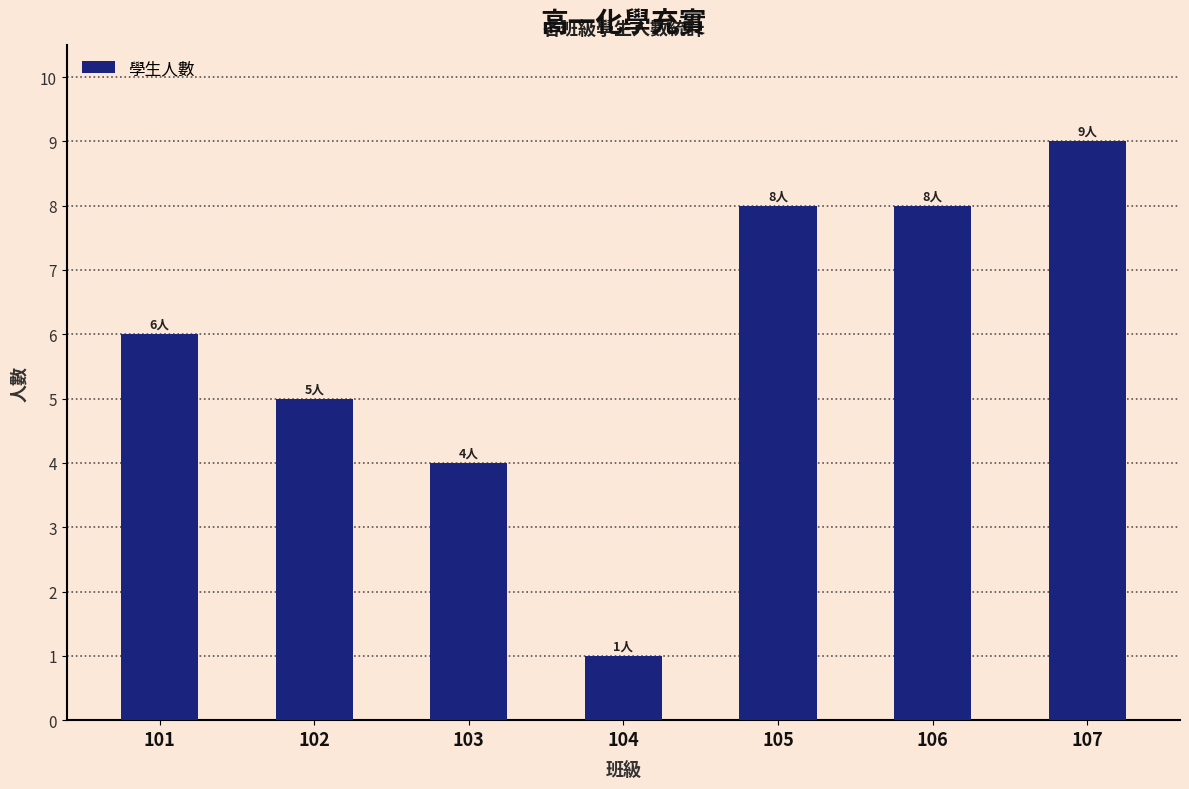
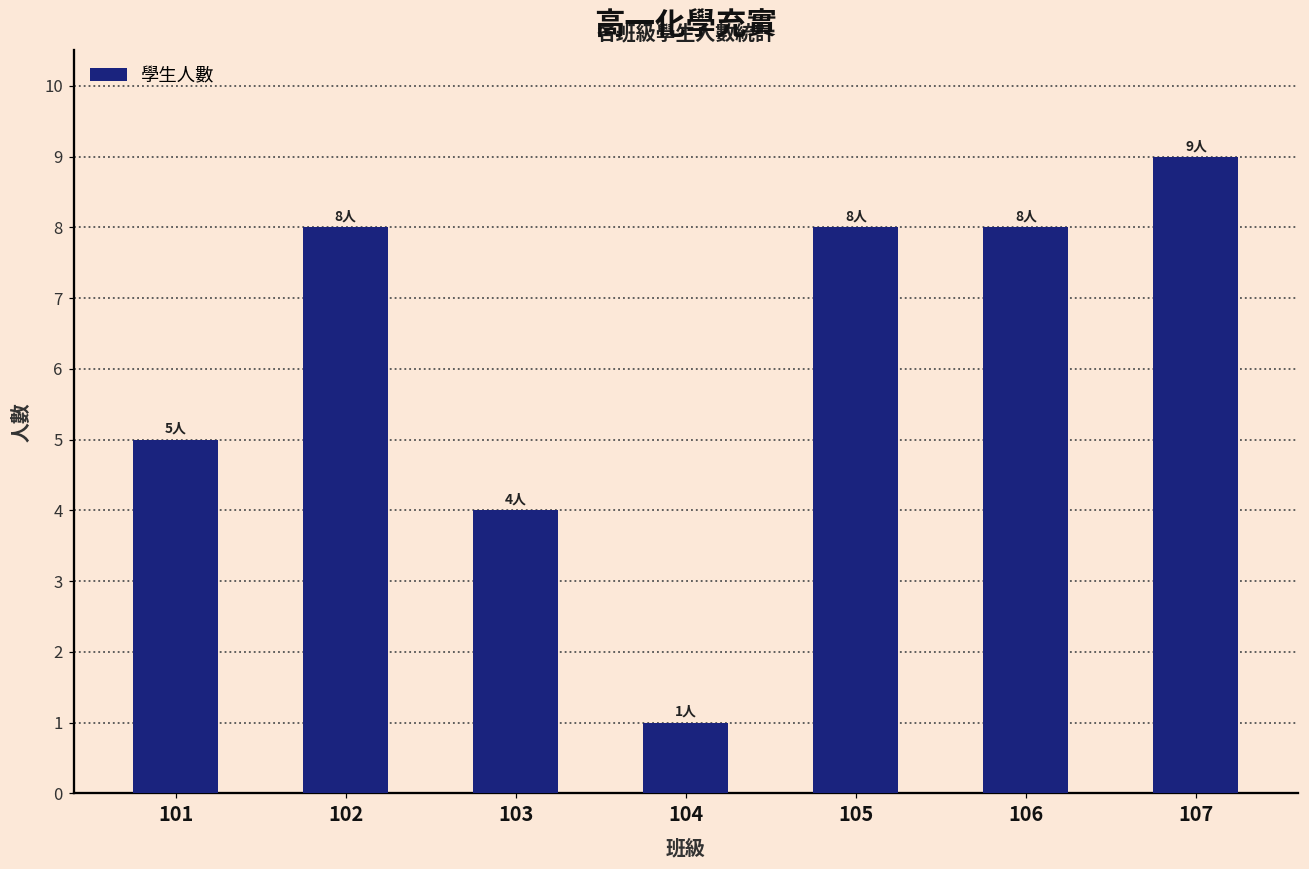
101: 6人 -> 5人
102: 5人 -> 8人
